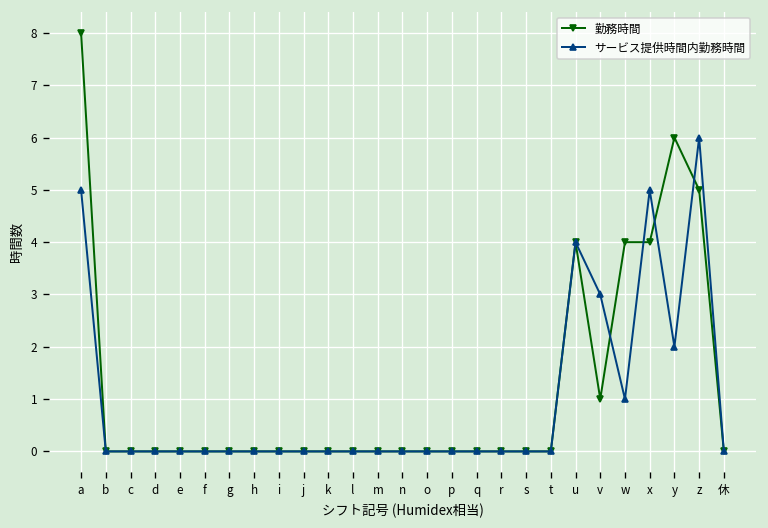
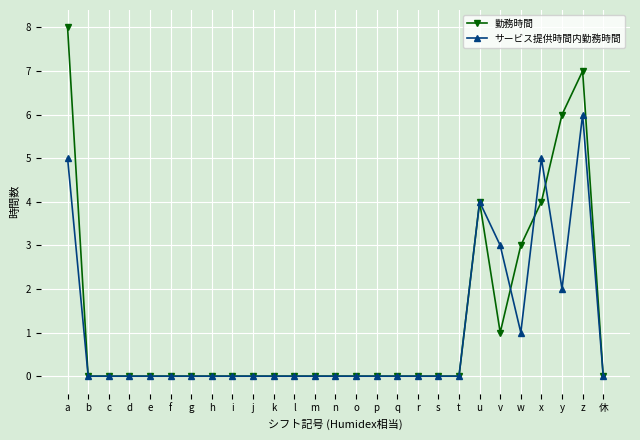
勤務時間, w: 4 -> 3
勤務時間, z: 5 -> 7
